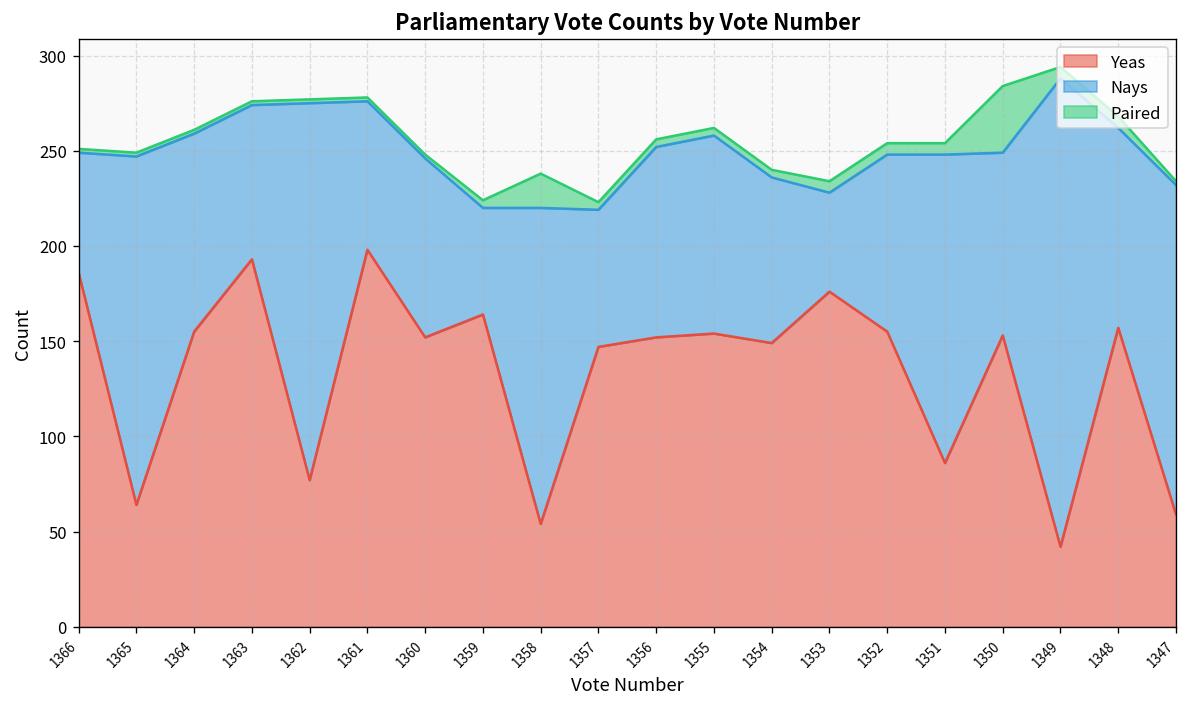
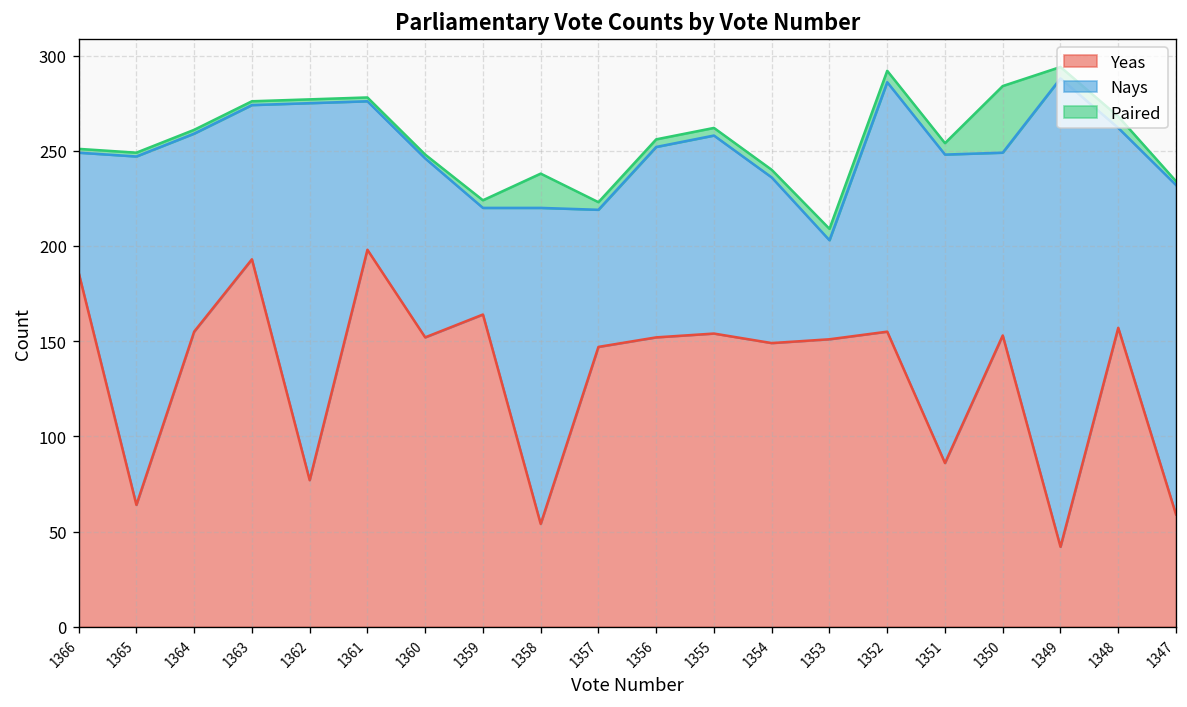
Yeas, 1353: 176 -> 151
Nays, 1352: 93 -> 131
